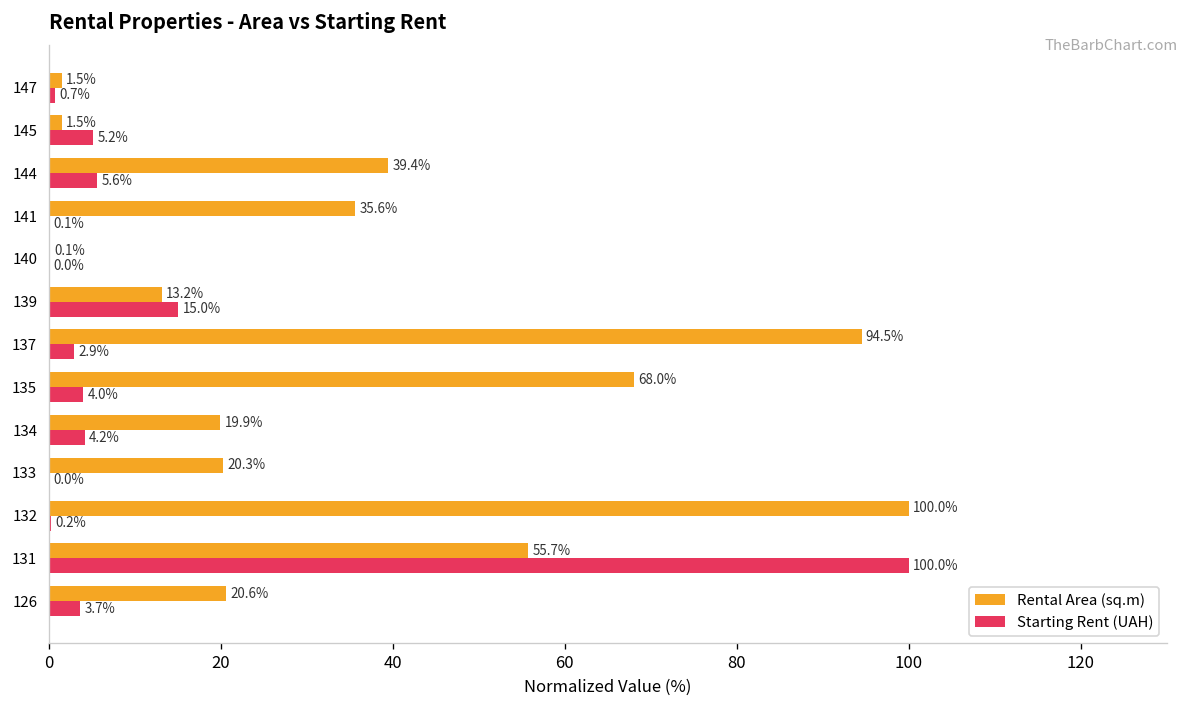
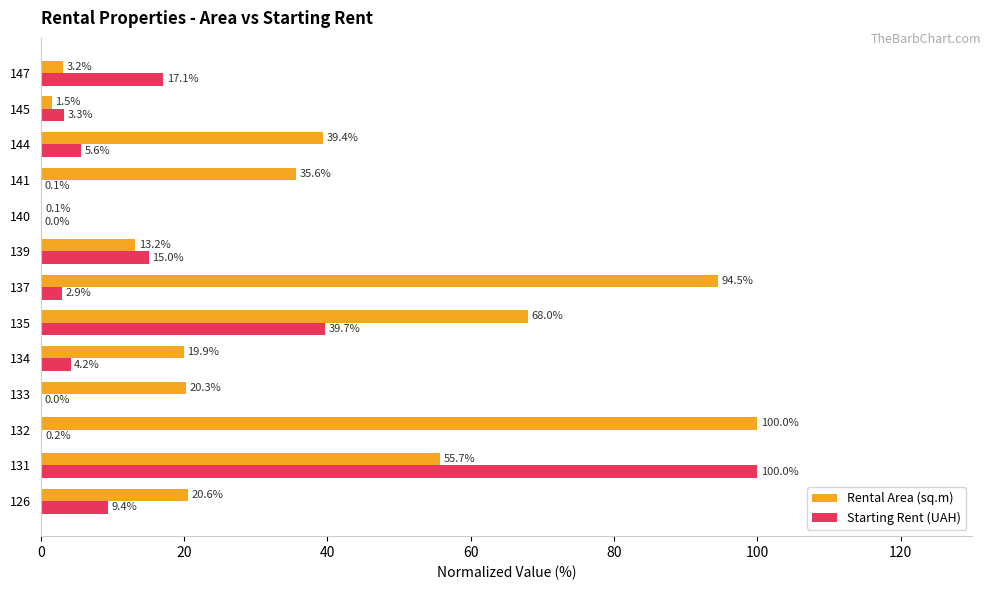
Rental Area (sq.m), 147: 1.5% -> 3.2%
Starting Rent (UAH), 147: 0.7% -> 17.1%
Starting Rent (UAH), 145: 5.2% -> 3.3%
Starting Rent (UAH), 135: 4.0% -> 39.7%
Starting Rent (UAH), 126: 3.7% -> 9.4%
